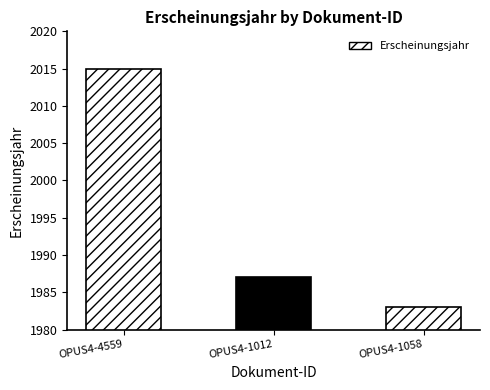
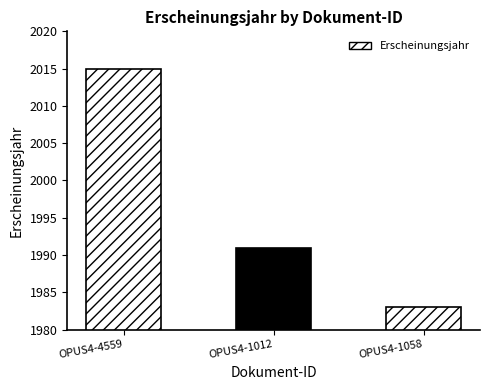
OPUS4-1012: 1987 -> 1991
